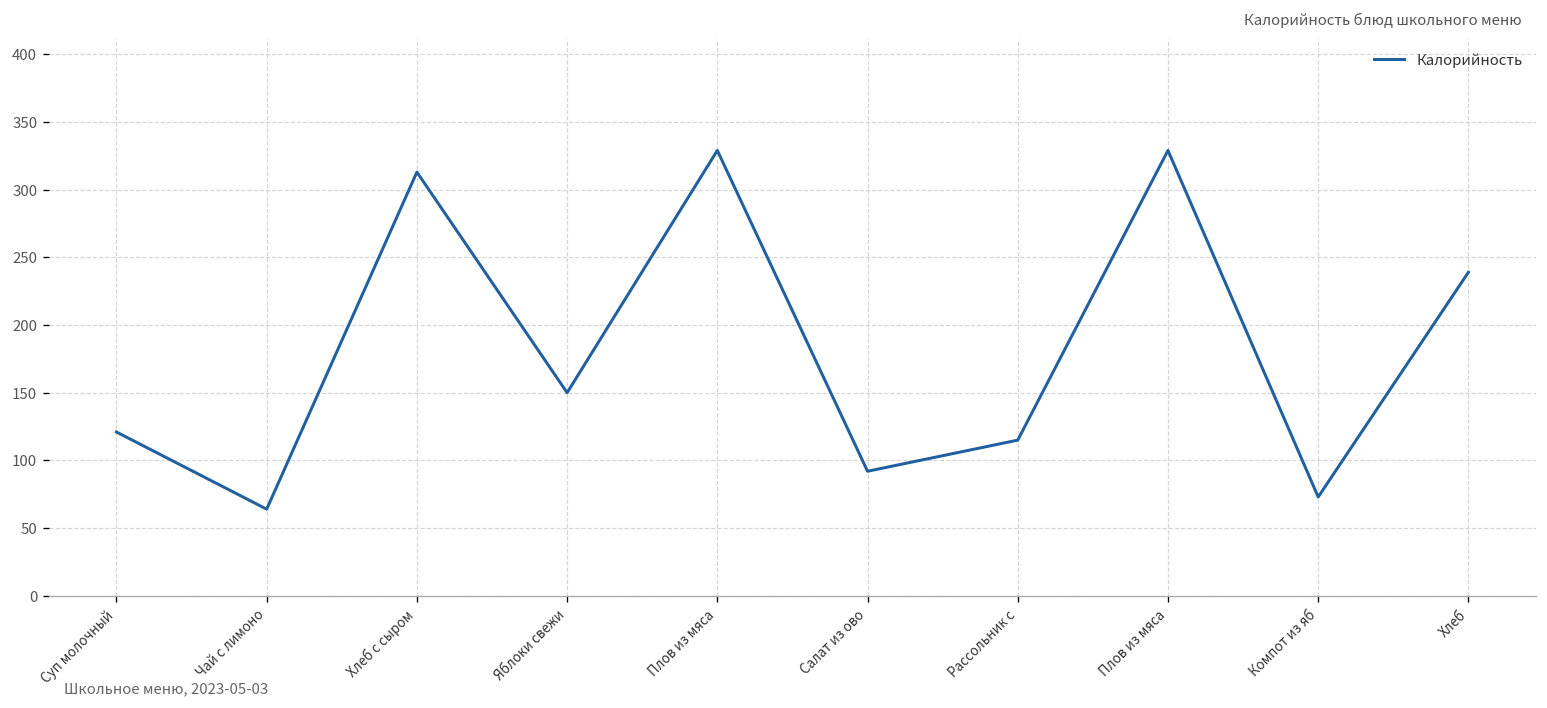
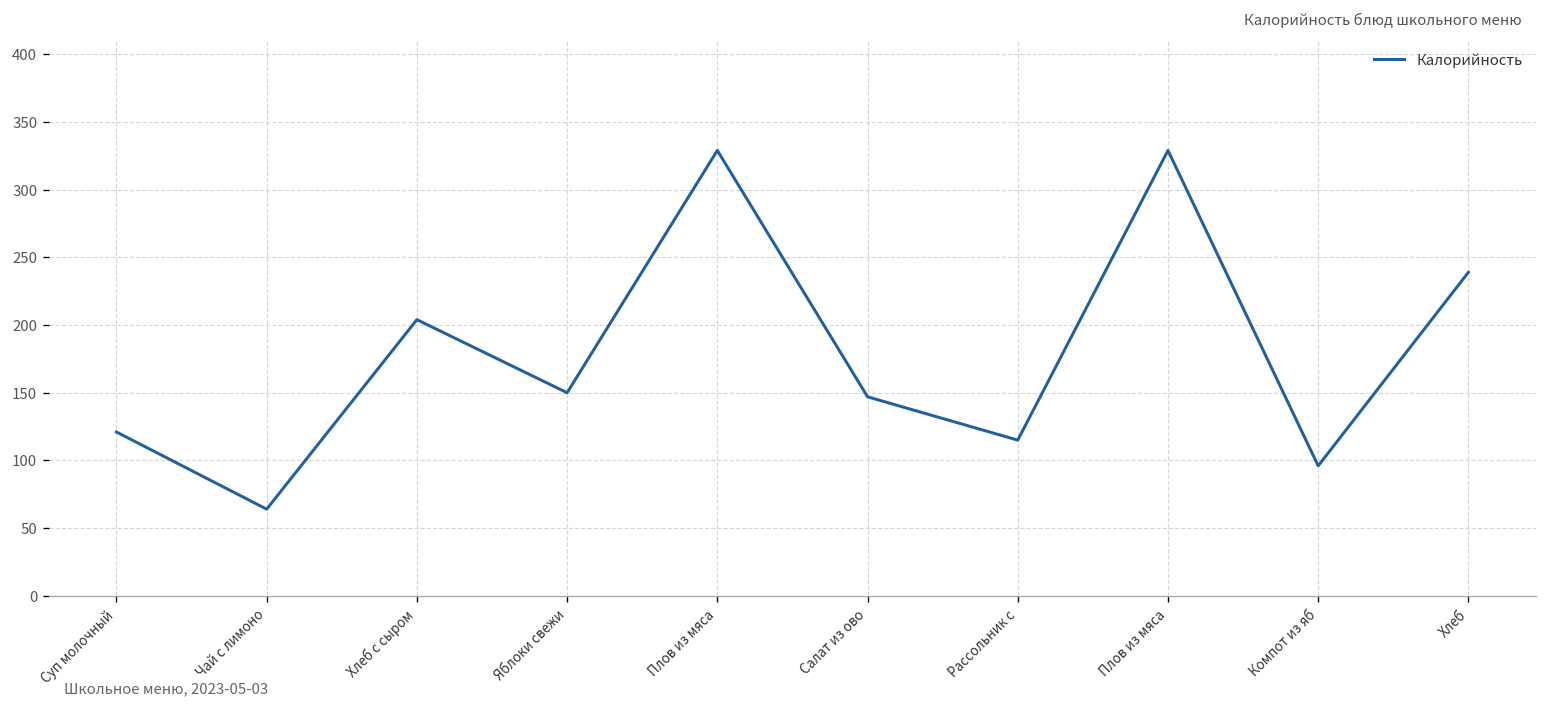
Хлеб с сыром: 313 -> 204
Салат из ово: 92 -> 147
Компот из яб: 73 -> 96
